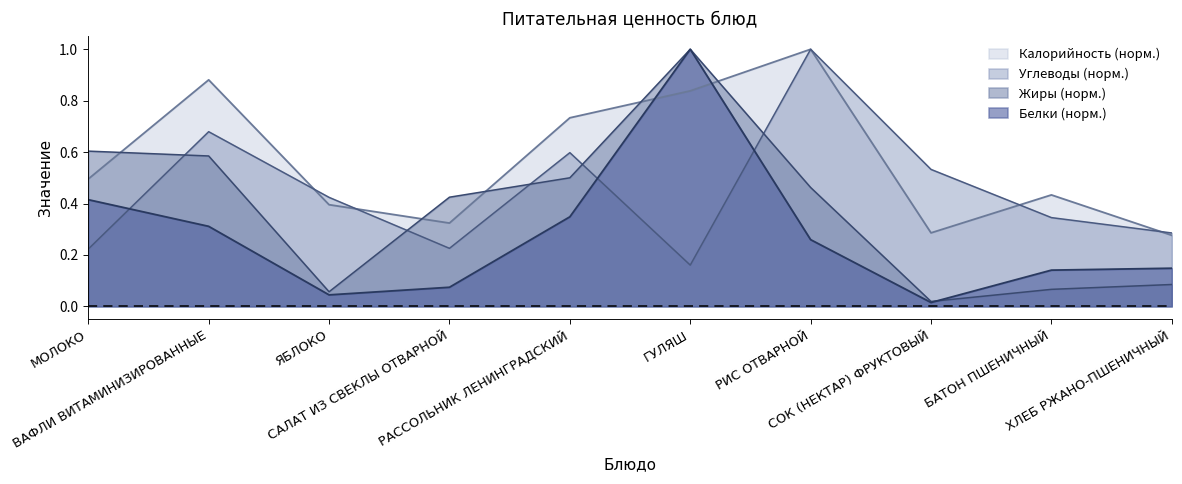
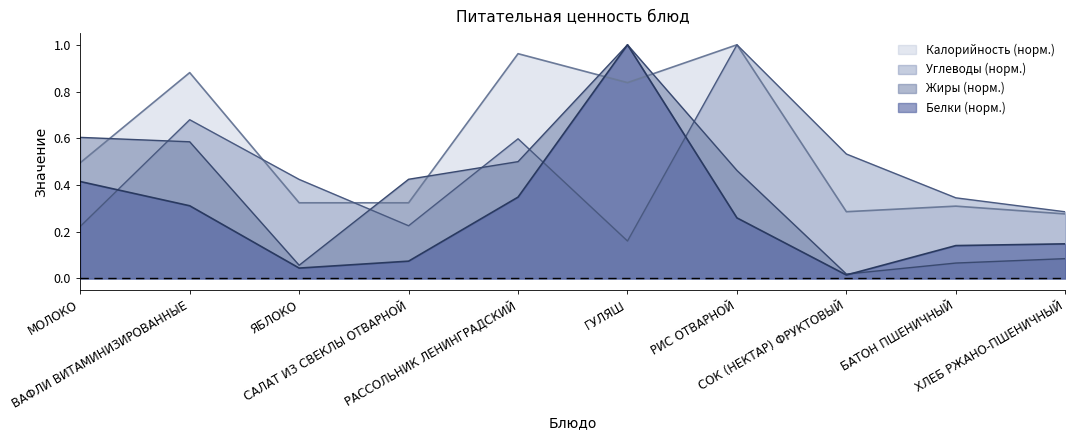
Калорийность (норм.), ЯБЛОКО: 0.40 -> 0.32
Калорийность (норм.), РАССОЛЬНИК ЛЕНИНГРАДСКИЙ: 0.73 -> 0.96
Калорийность (норм.), БАТОН ПШЕНИЧНЫЙ: 0.43 -> 0.31
